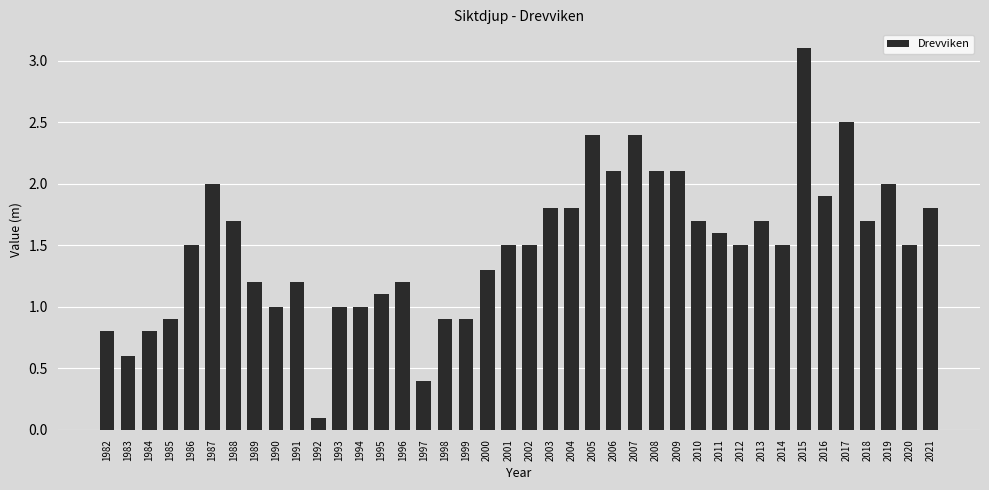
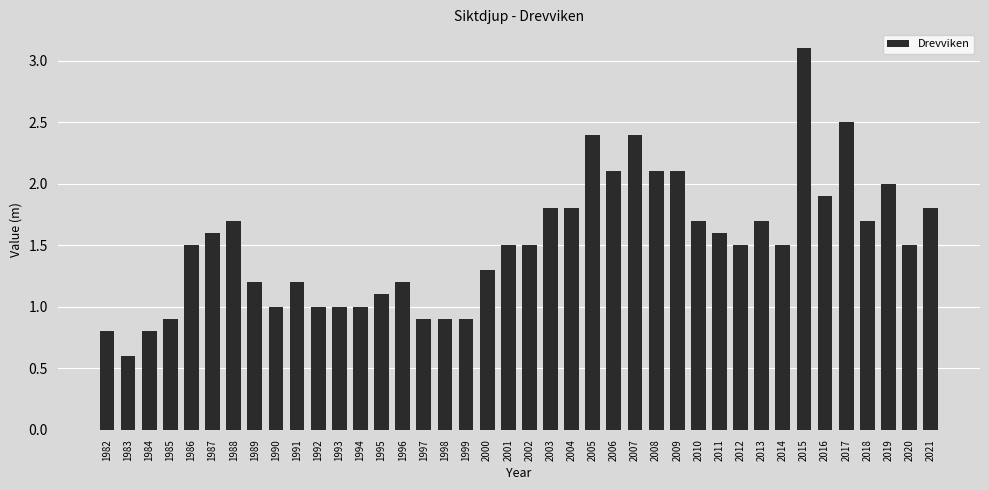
1987: 2.0 -> 1.6
1992: 0.1 -> 1.0
1997: 0.4 -> 0.9
